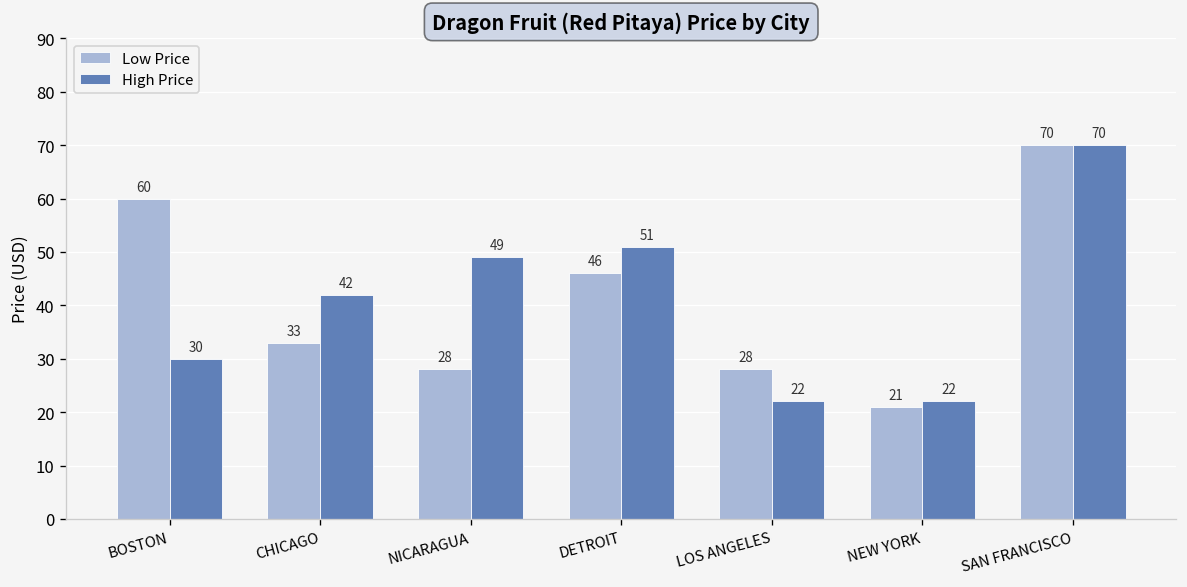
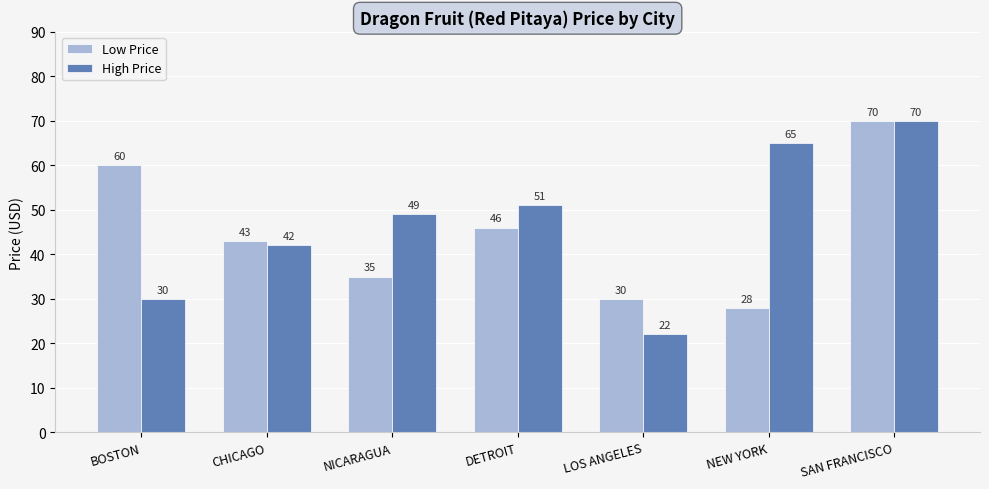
Low Price, CHICAGO: 33 -> 43
Low Price, NICARAGUA: 28 -> 35
Low Price, LOS ANGELES: 28 -> 30
Low Price, NEW YORK: 21 -> 28
High Price, NEW YORK: 22 -> 65
